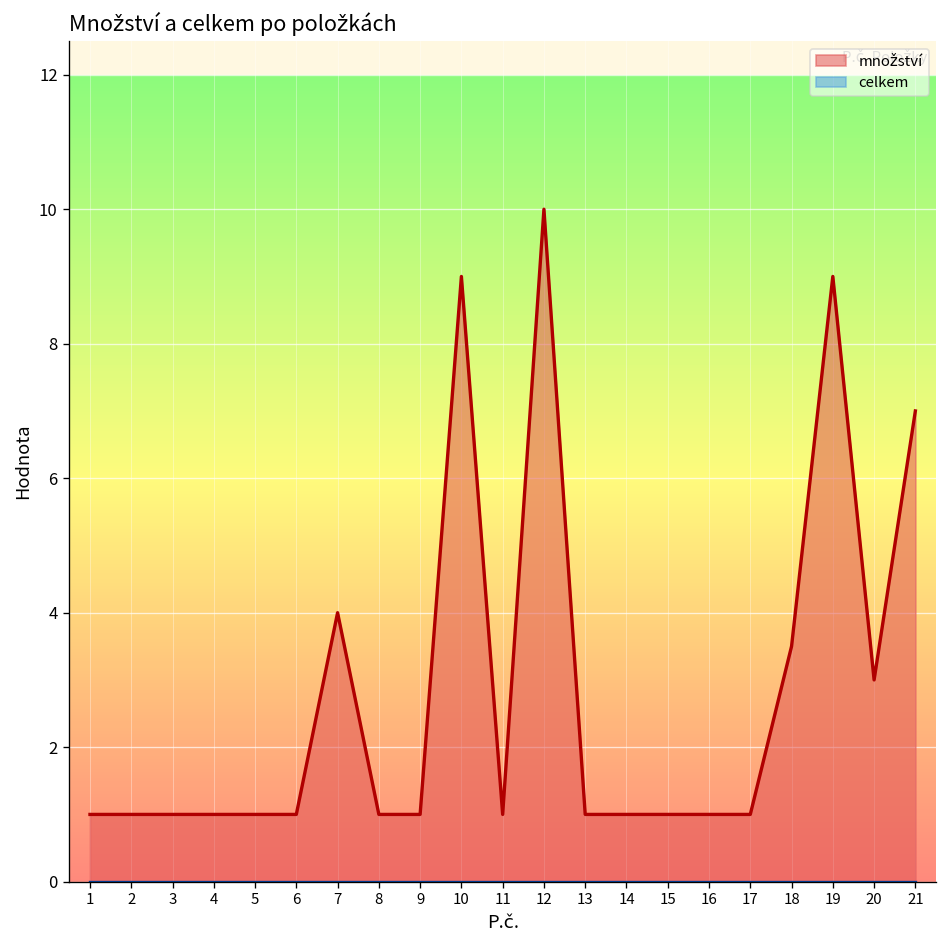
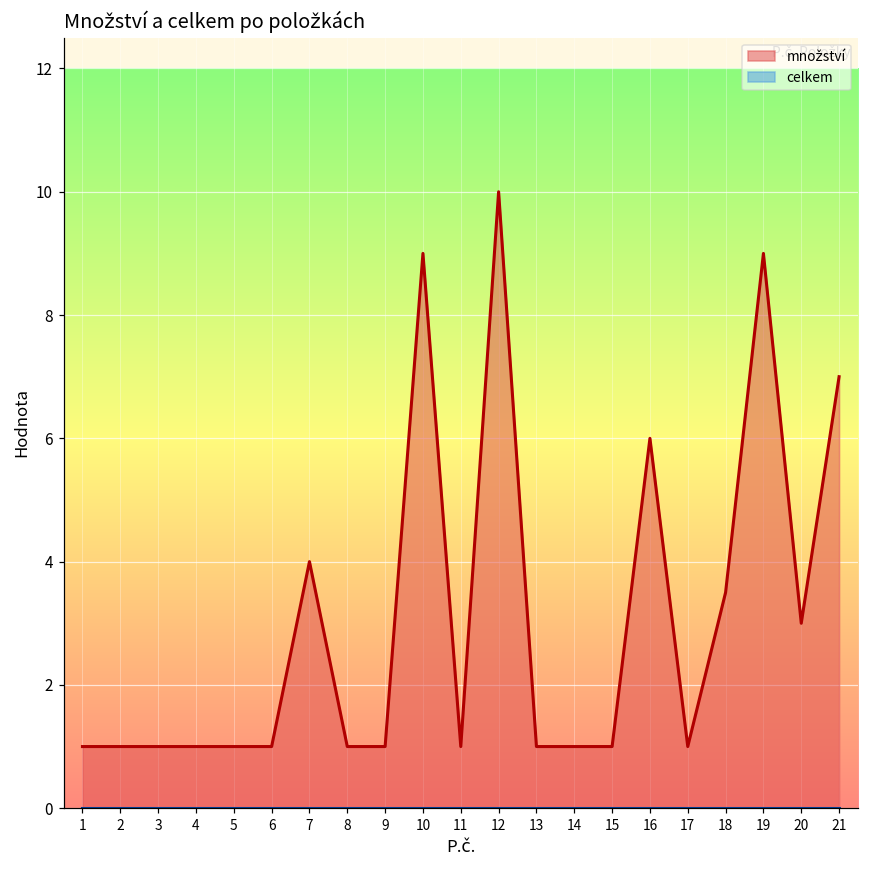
množství, 16: 1 -> 6
